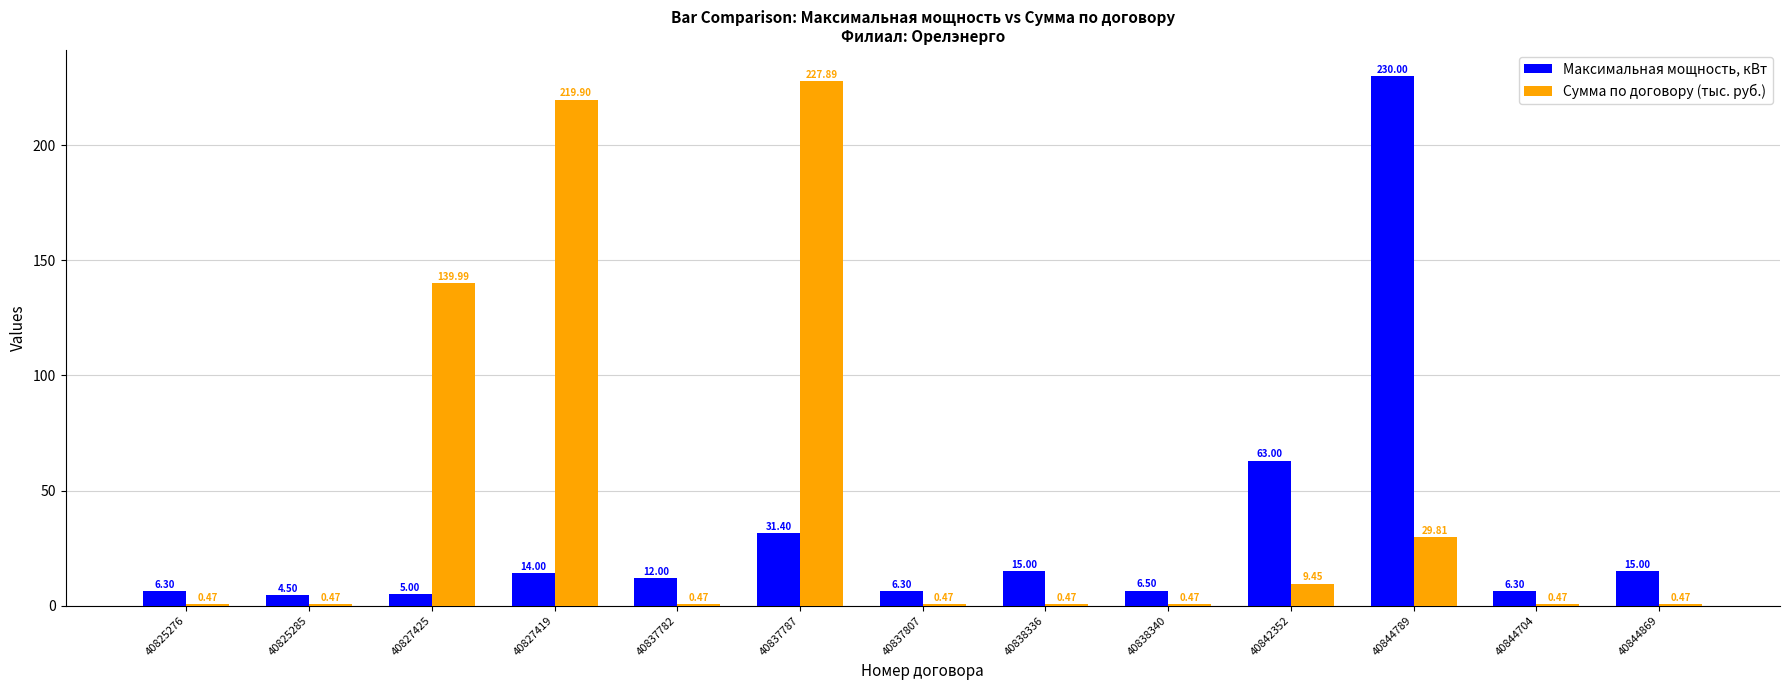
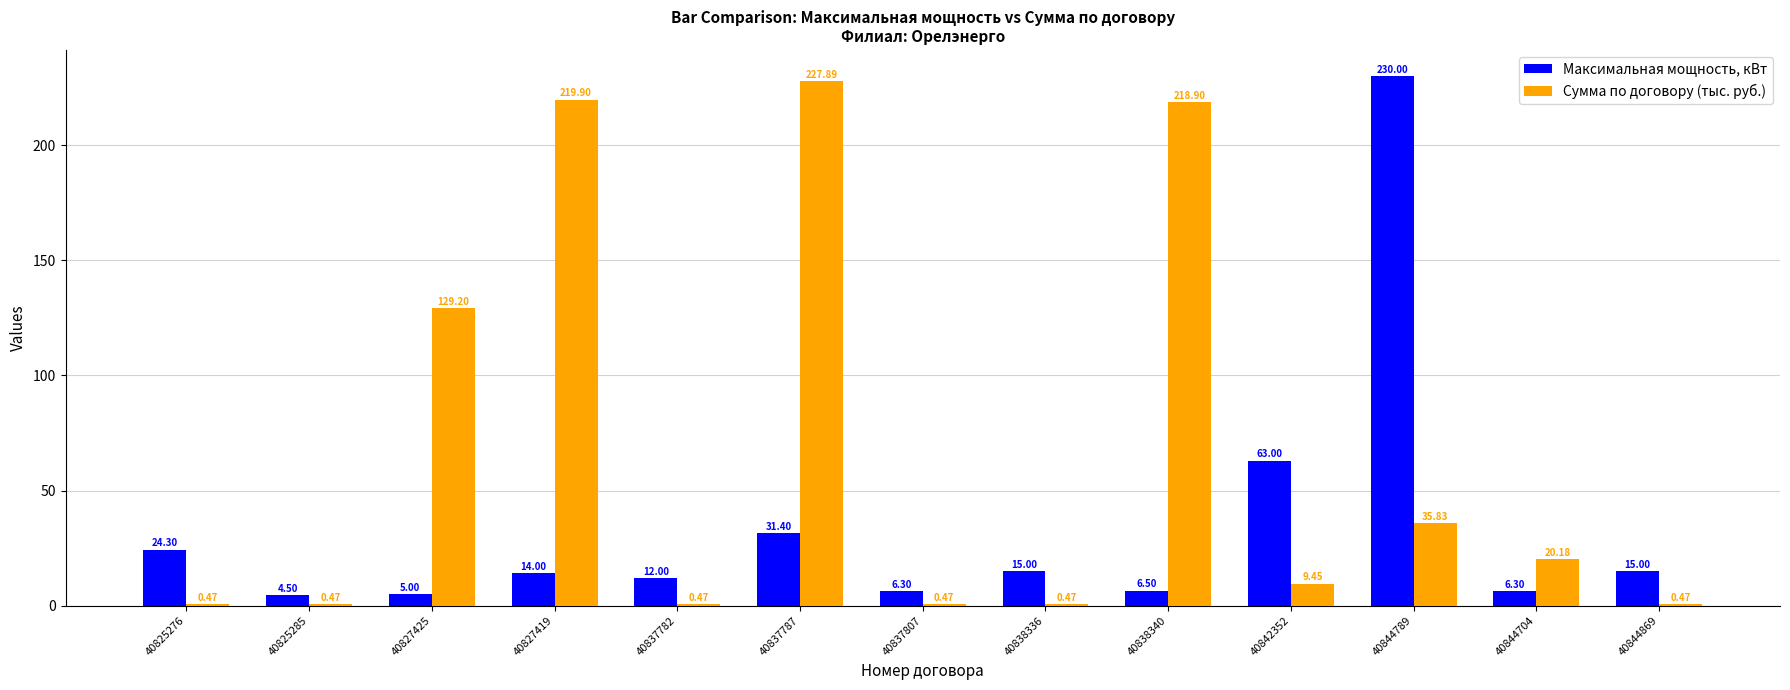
Максимальная мощность, кВт, 40825276: 6.30 -> 24.30
Сумма по договору (тыс. руб.), 40827425: 139.99 -> 129.20
Сумма по договору (тыс. руб.), 40838340: 0.47 -> 218.90
Сумма по договору (тыс. руб.), 40844789: 29.81 -> 35.83
Сумма по договору (тыс. руб.), 40844704: 0.47 -> 20.18
